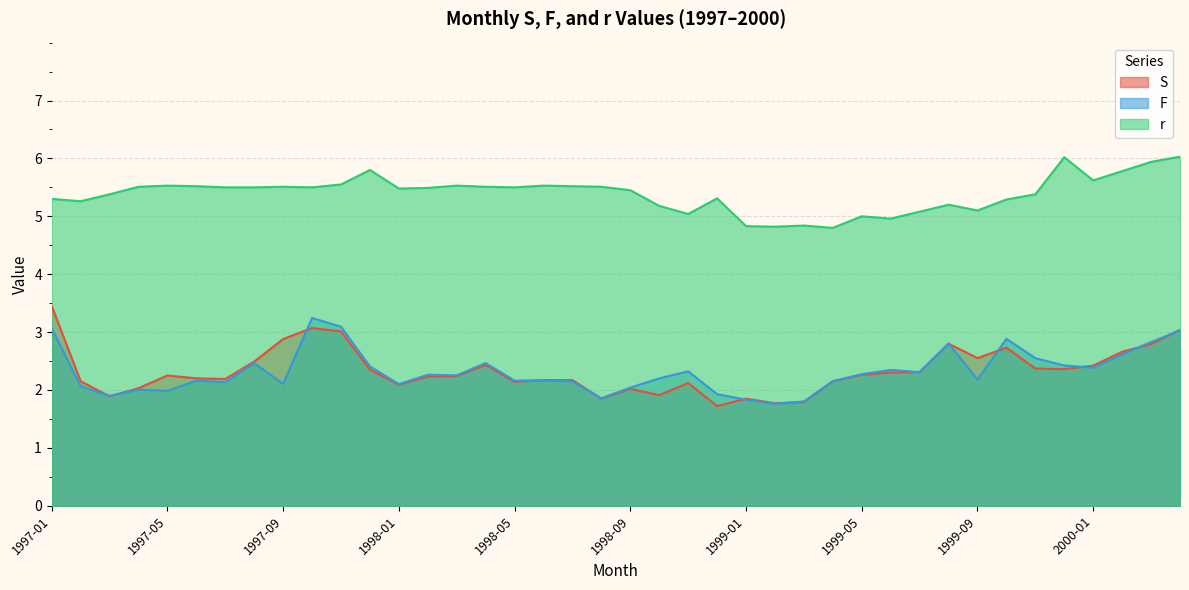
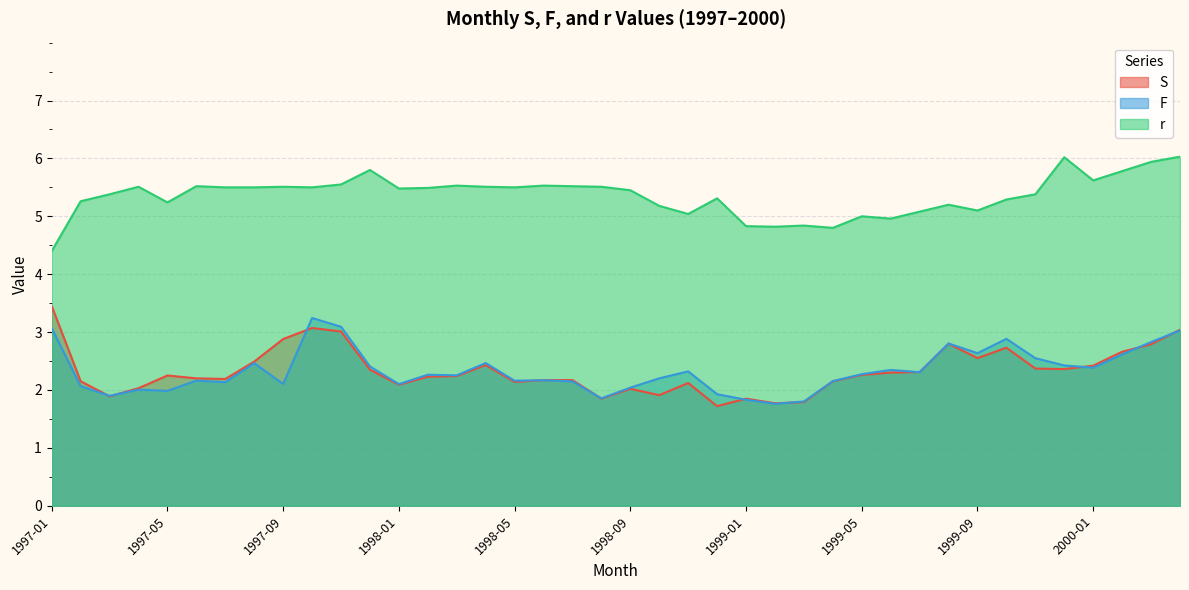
r, 1997-01: 5.3 -> 4.4
r, 1997-05: 5.5 -> 5.2
F, 1999-09: 2.2 -> 2.6
